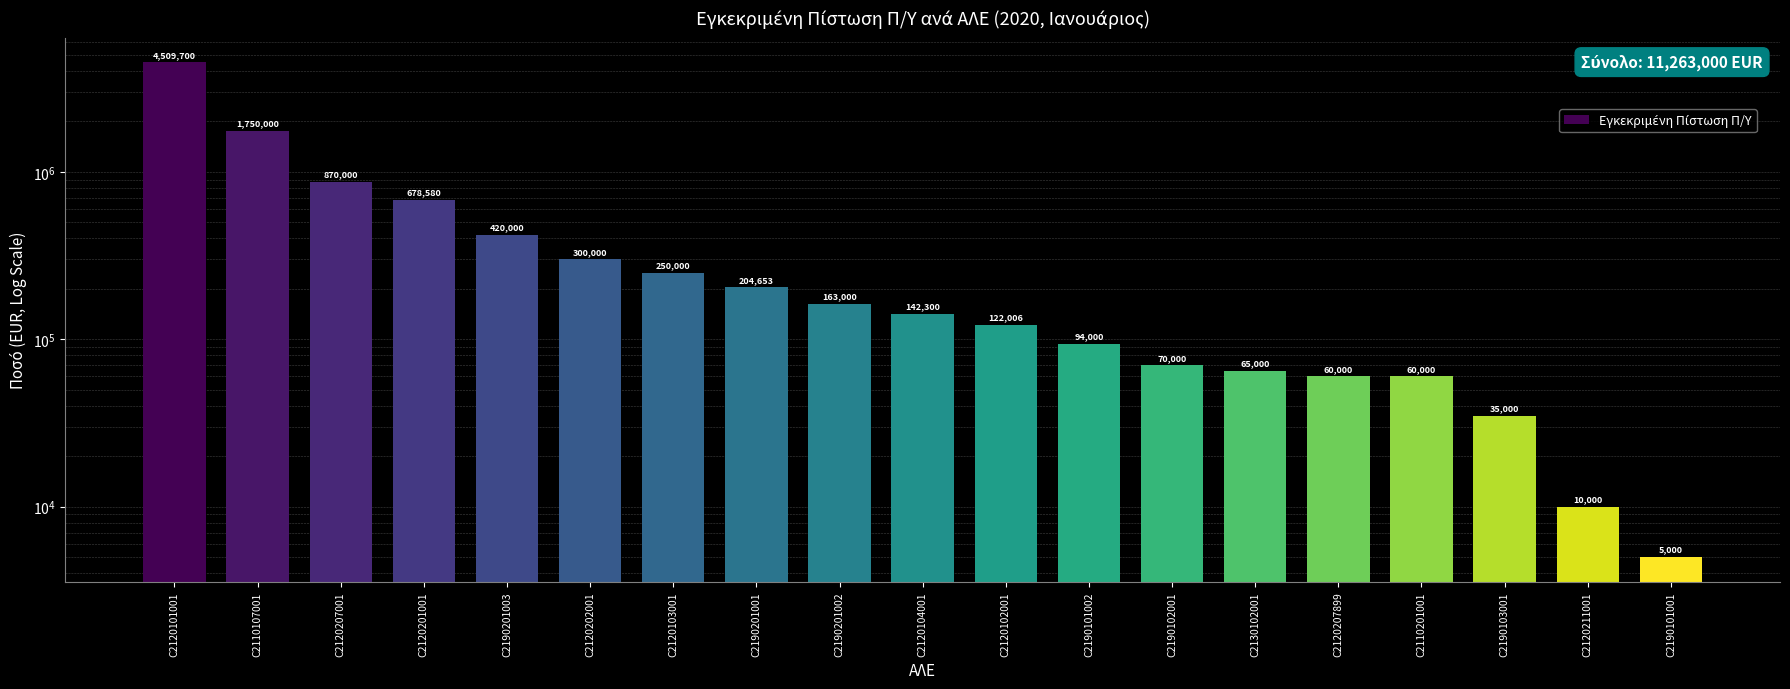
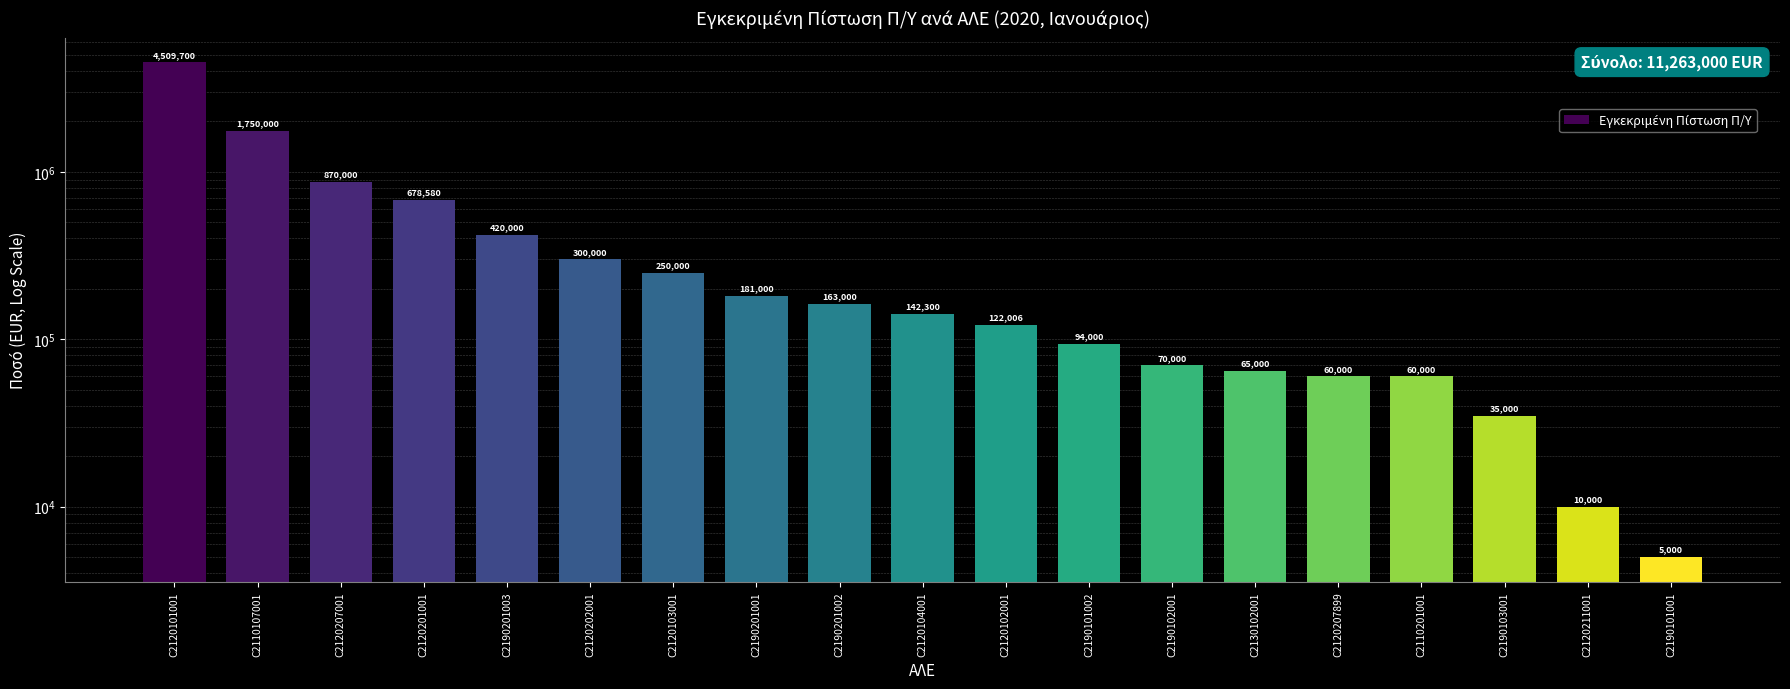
C2190201001: 204,653 -> 181,000
